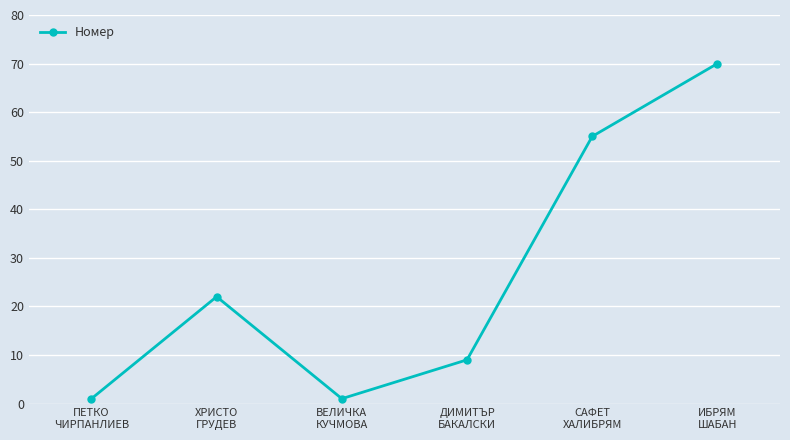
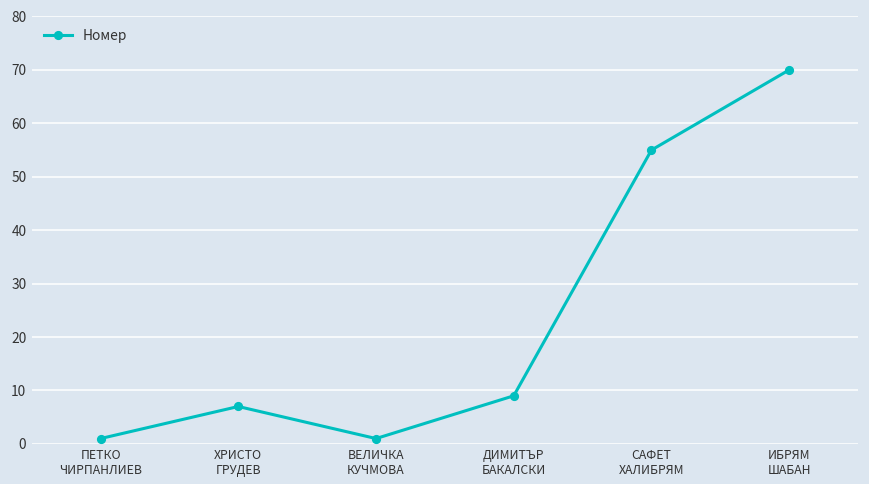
ХРИСТО ГРУДЕВ: 22 -> 7
